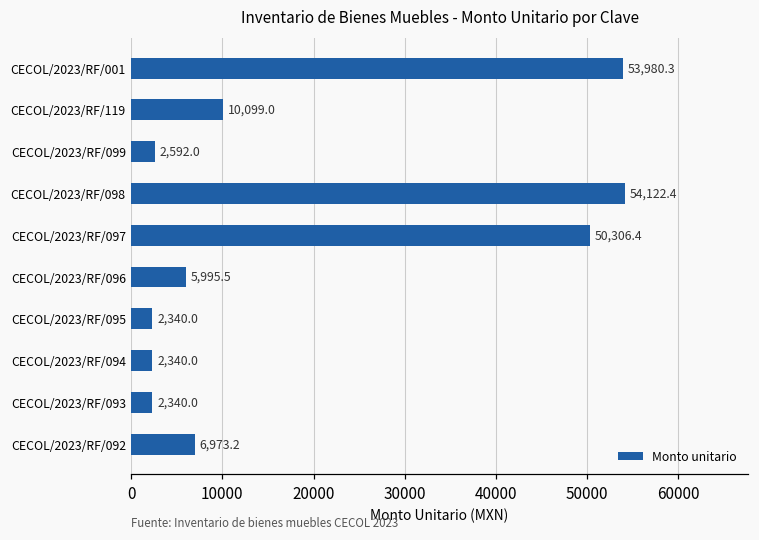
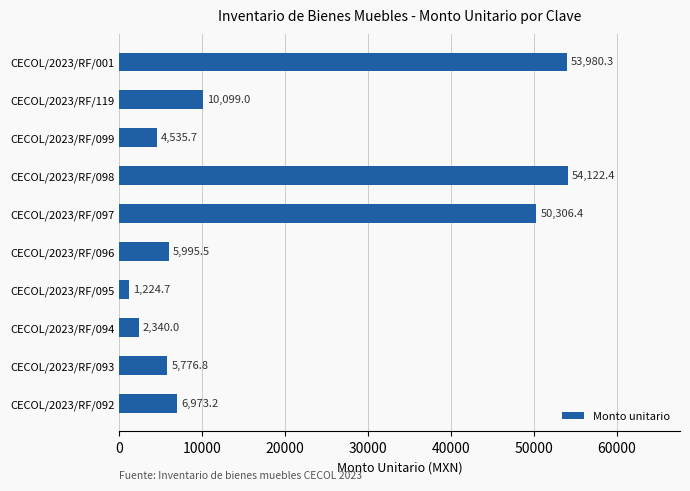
CECOL/2023/RF/099: 2,592.0 -> 4,535.7
CECOL/2023/RF/095: 2,340.0 -> 1,224.7
CECOL/2023/RF/093: 2,340.0 -> 5,776.8
